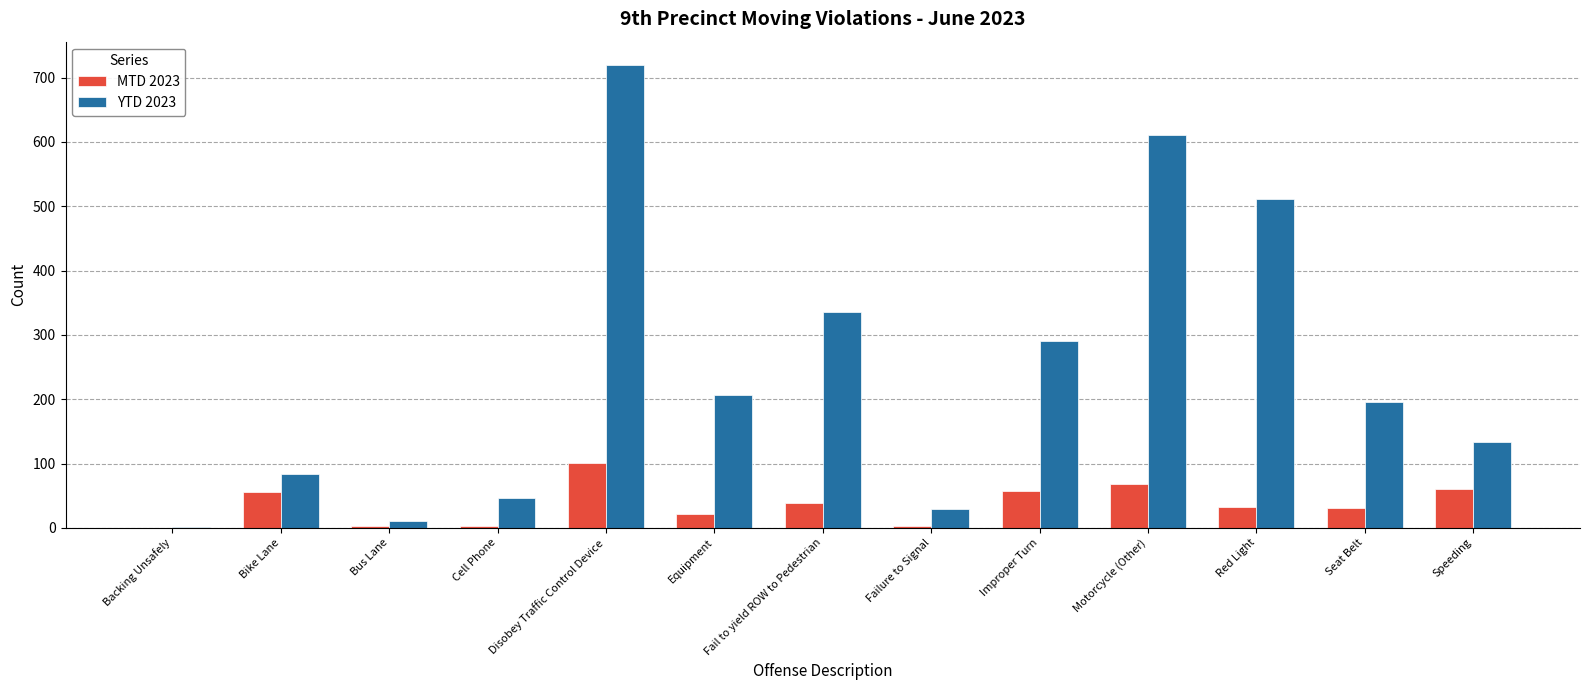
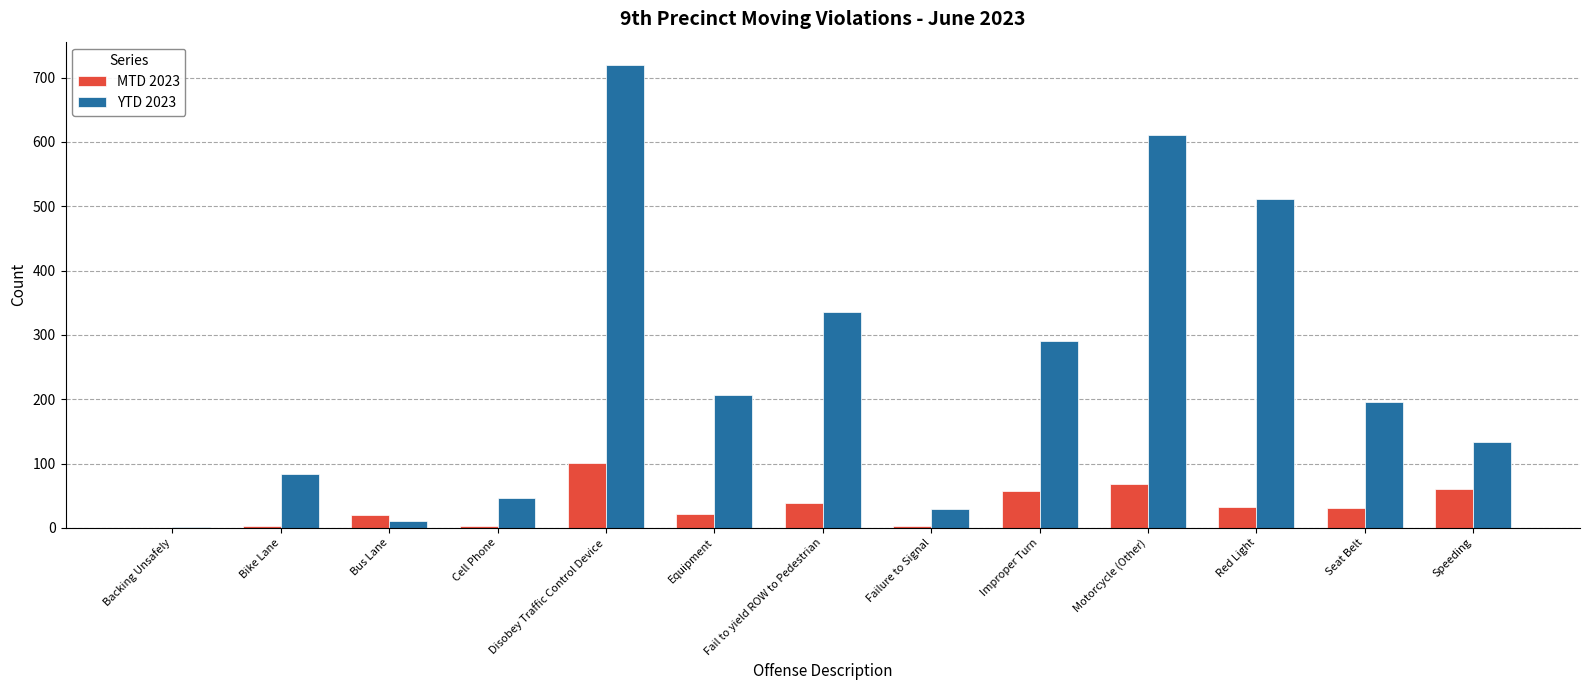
MTD 2023, Bike Lane: 60 -> 0
MTD 2023, Bus Lane: 0 -> 20
